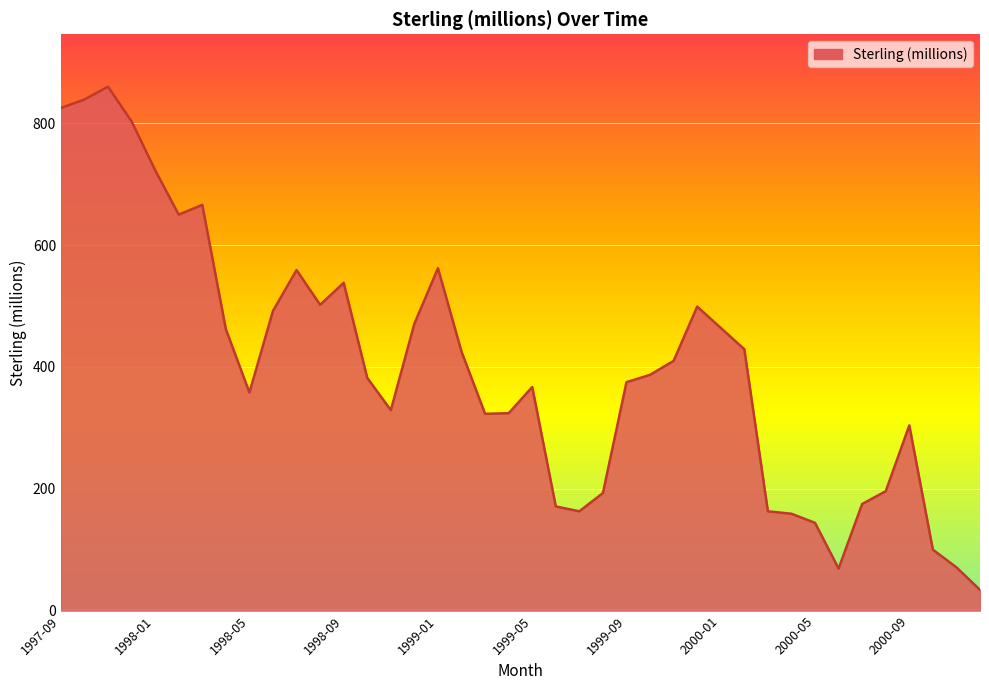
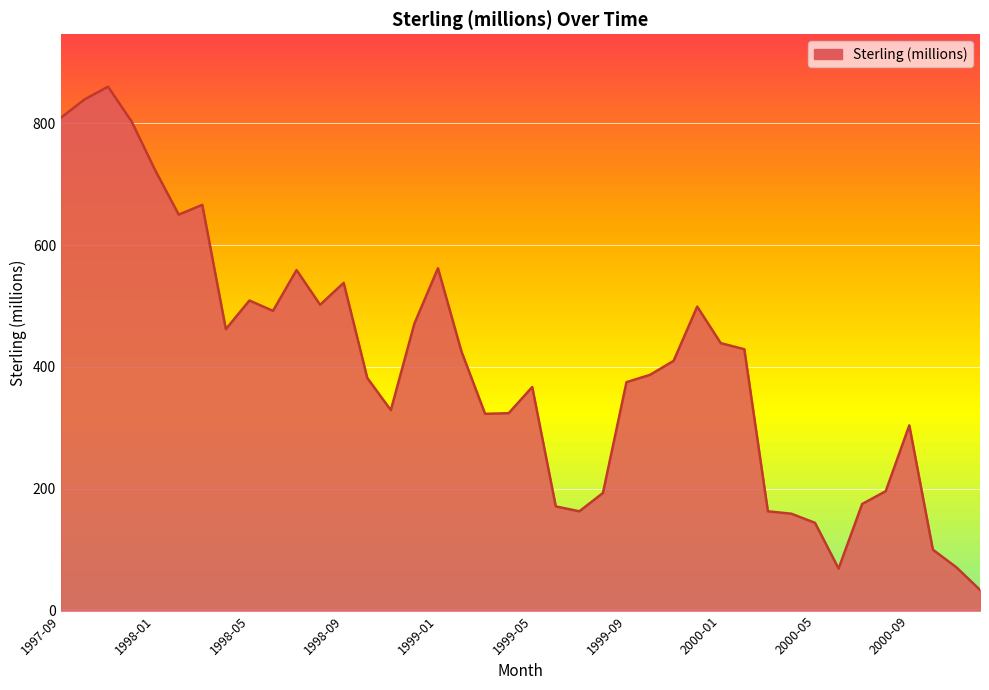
1997-09: 830 -> 810
1998-05: 360 -> 510
2000-01: 460 -> 440
